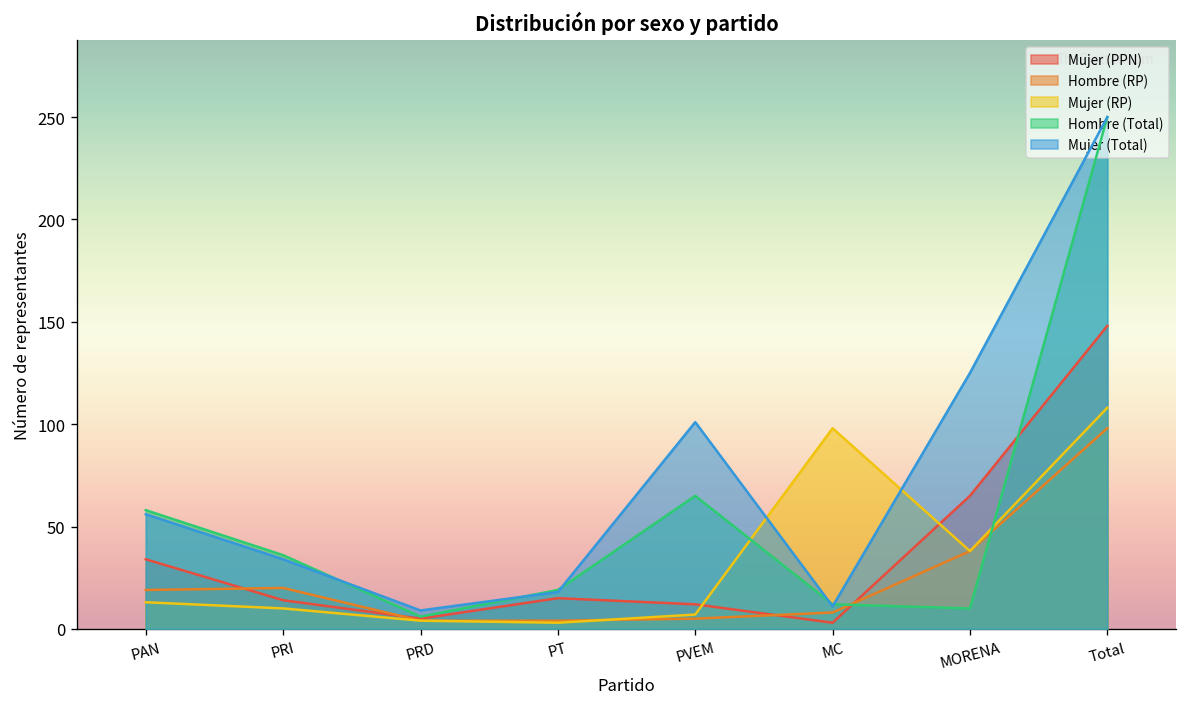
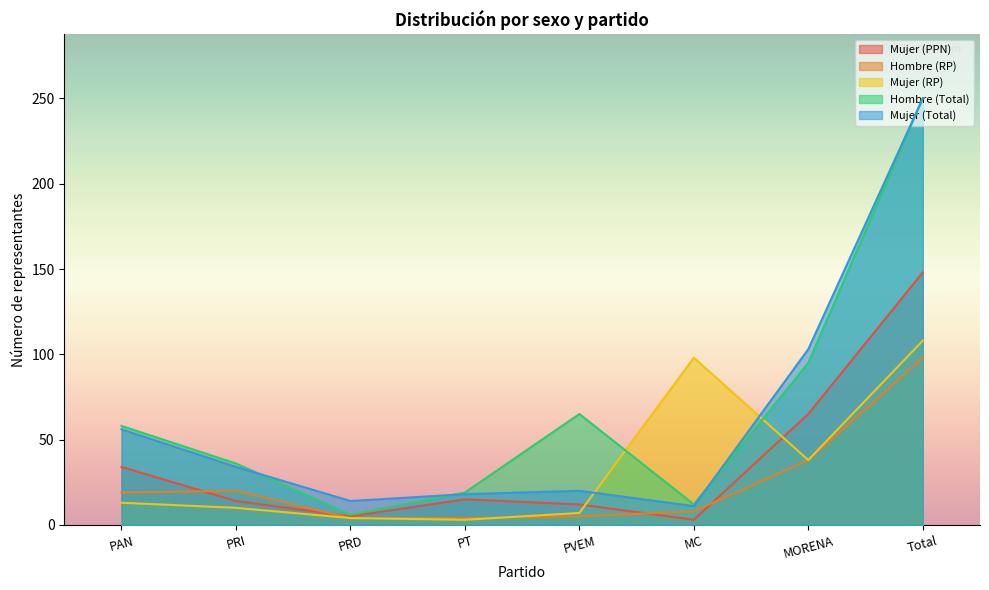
Mujer (Total), PRD: 9 -> 14
Mujer (Total), PVEM: 101 -> 20
Hombre (Total), MORENA: 10 -> 95
Mujer (Total), MORENA: 125 -> 103
